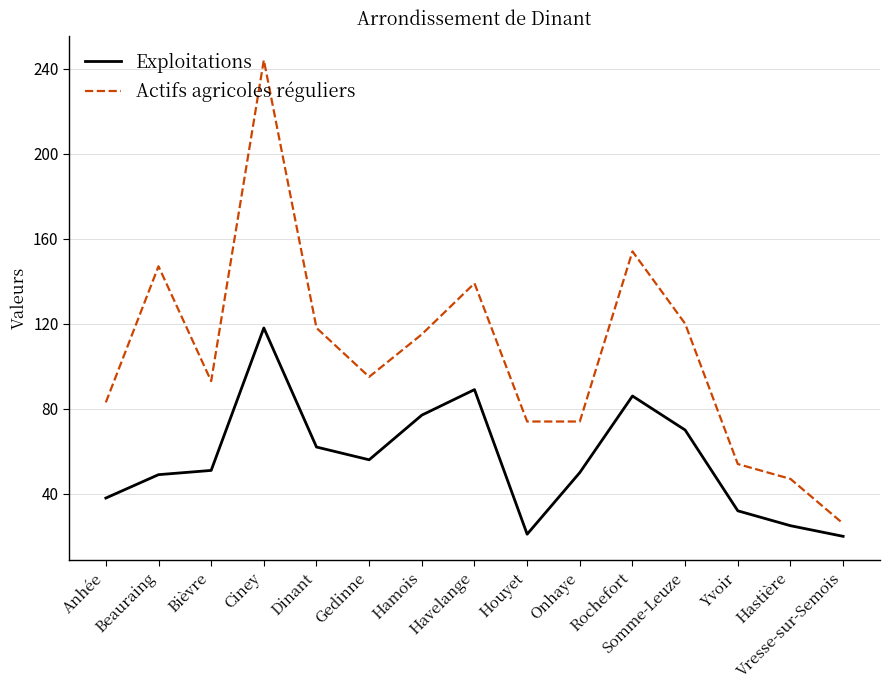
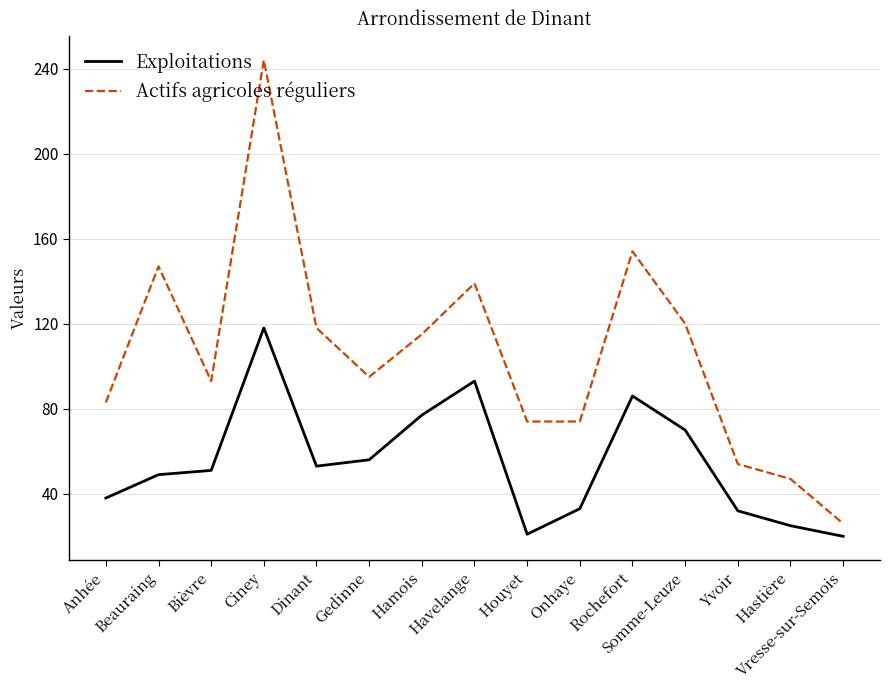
Exploitations, Dinant: 62 -> 53
Exploitations, Havelange: 89 -> 93
Exploitations, Onhaye: 50 -> 33
